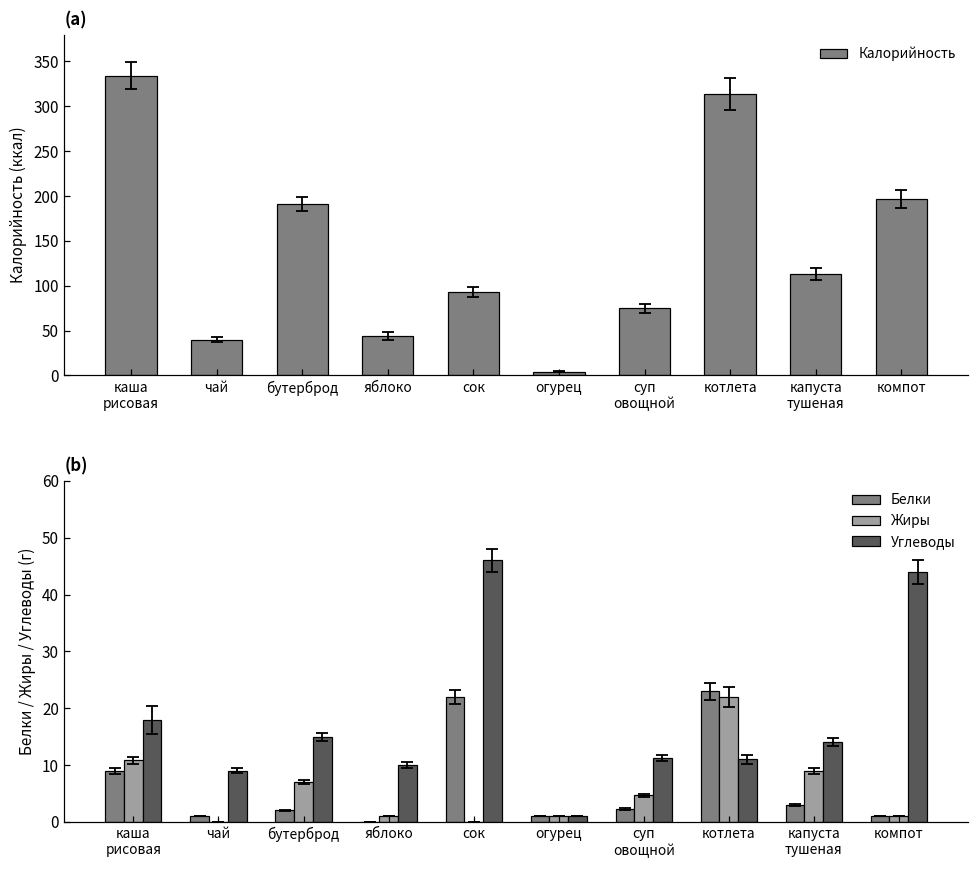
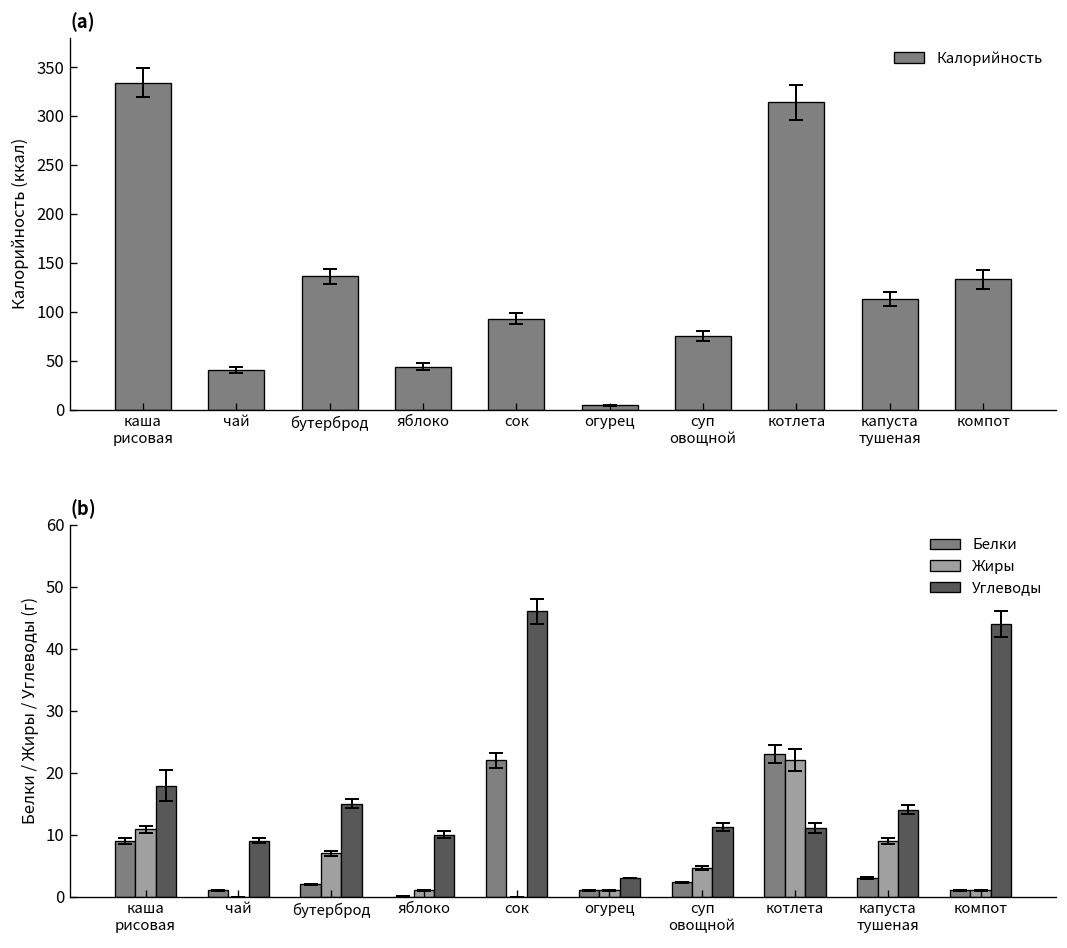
(a), Калорийность, бутерброд: 190 -> 140
(a), Калорийность, компот: 200 -> 130
(b), Углеводы, огурец: 1 -> 3
